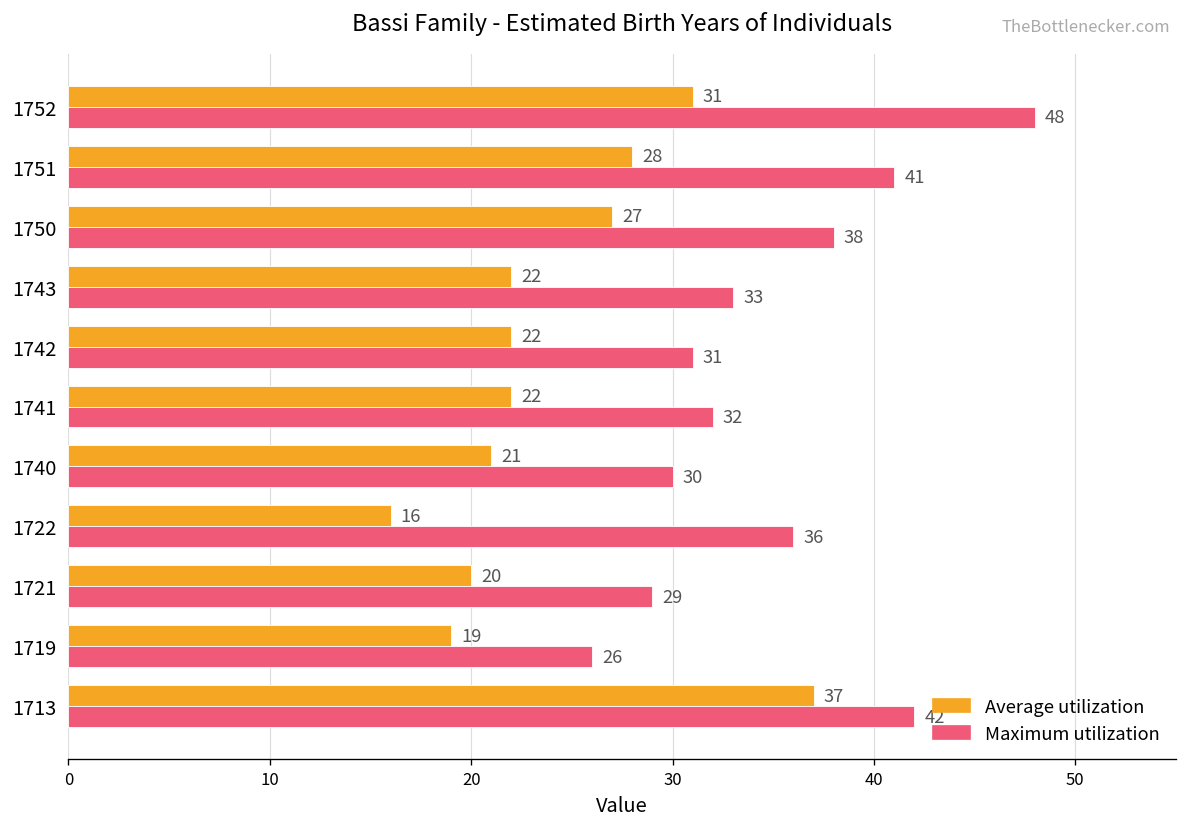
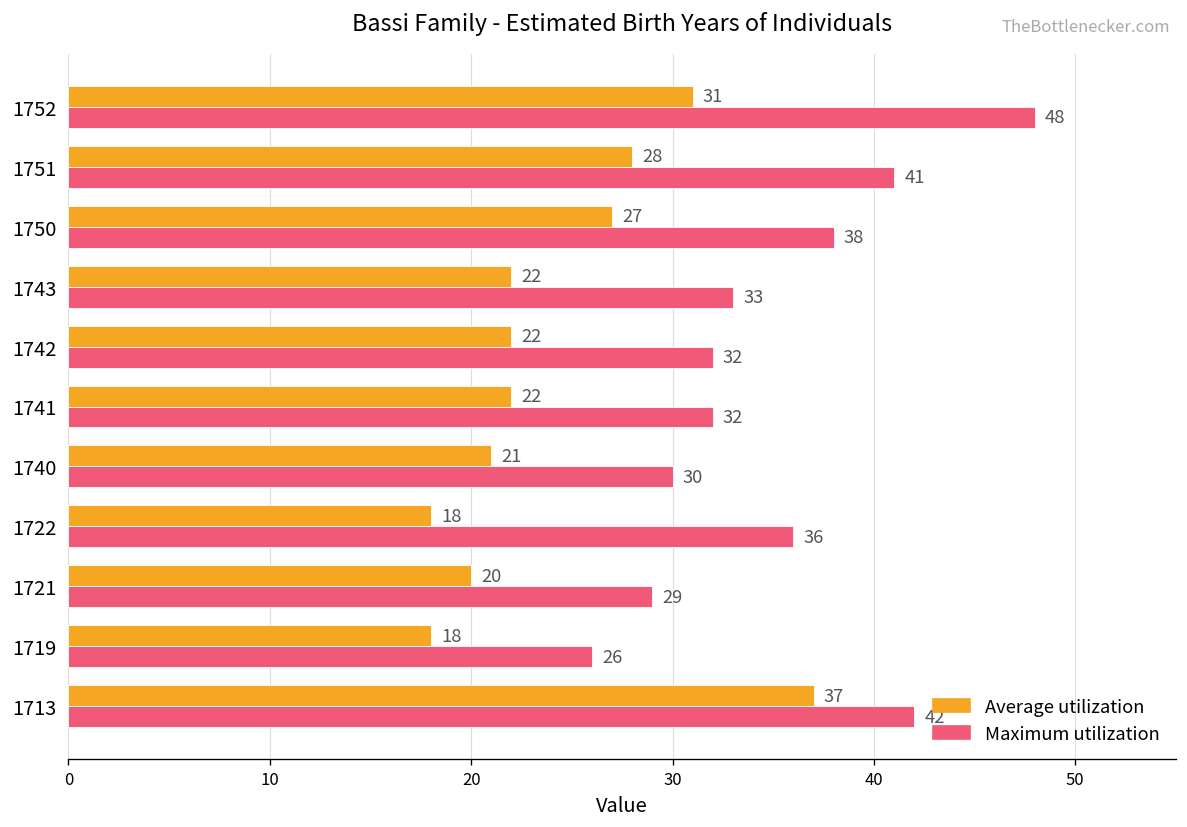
Maximum utilization, 1742: 31 -> 32
Average utilization, 1722: 16 -> 18
Average utilization, 1719: 19 -> 18
